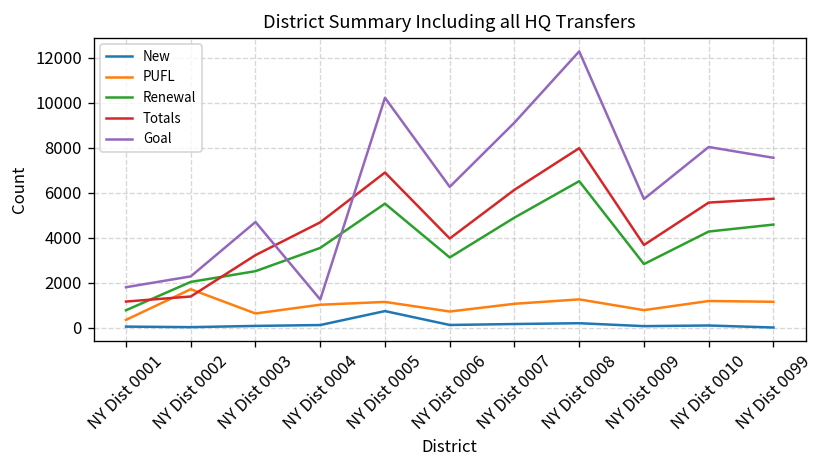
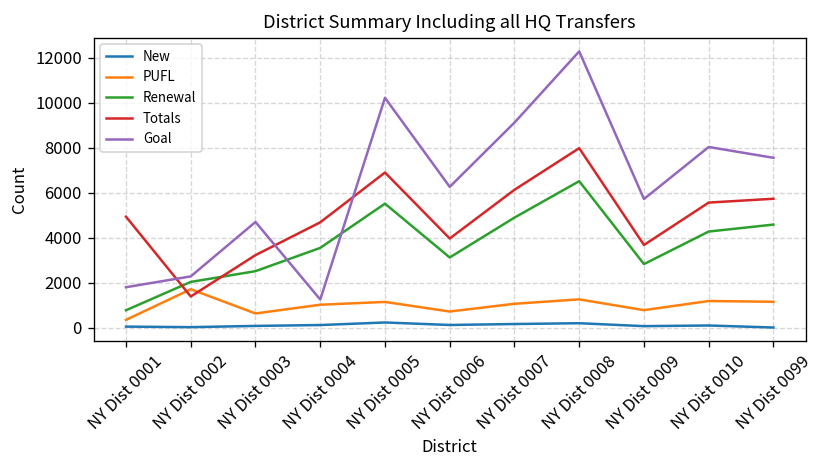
Totals, NY Dist 0001: 1200 -> 4900
New, NY Dist 0005: 700 -> 200
